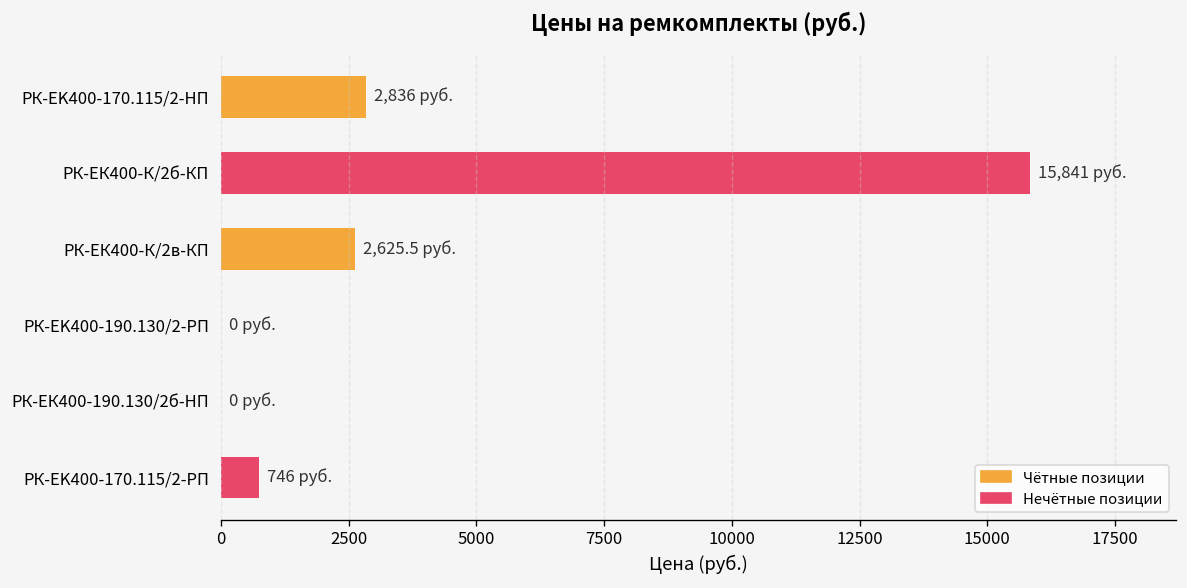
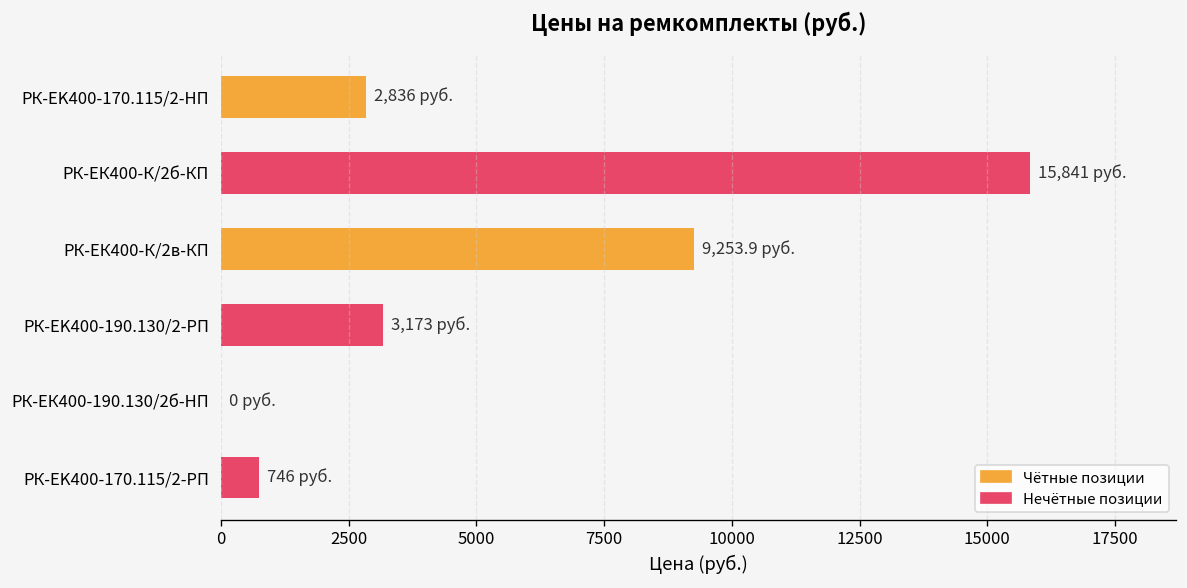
РК-ЕК400-К/2в-КП: 2,625.5 -> 9,253.9
РК-ЕK400-190.130/2-РП: 0 -> 3,173
